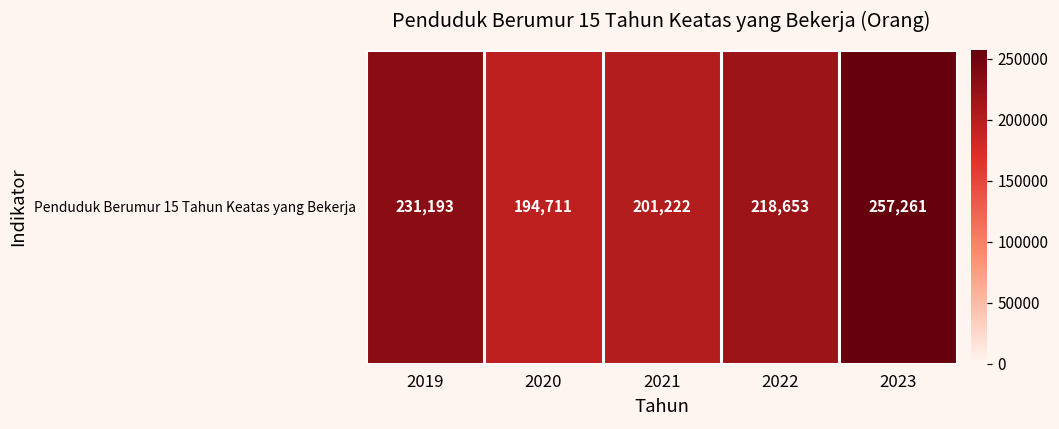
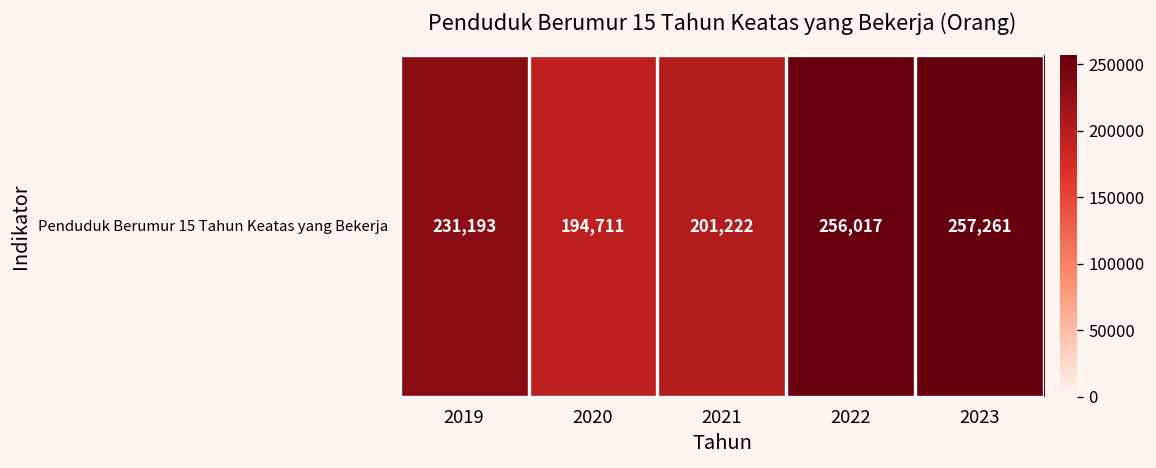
Penduduk Berumur 15 Tahun Keatas yang Bekerja, 2022: 218,653 -> 256,017
